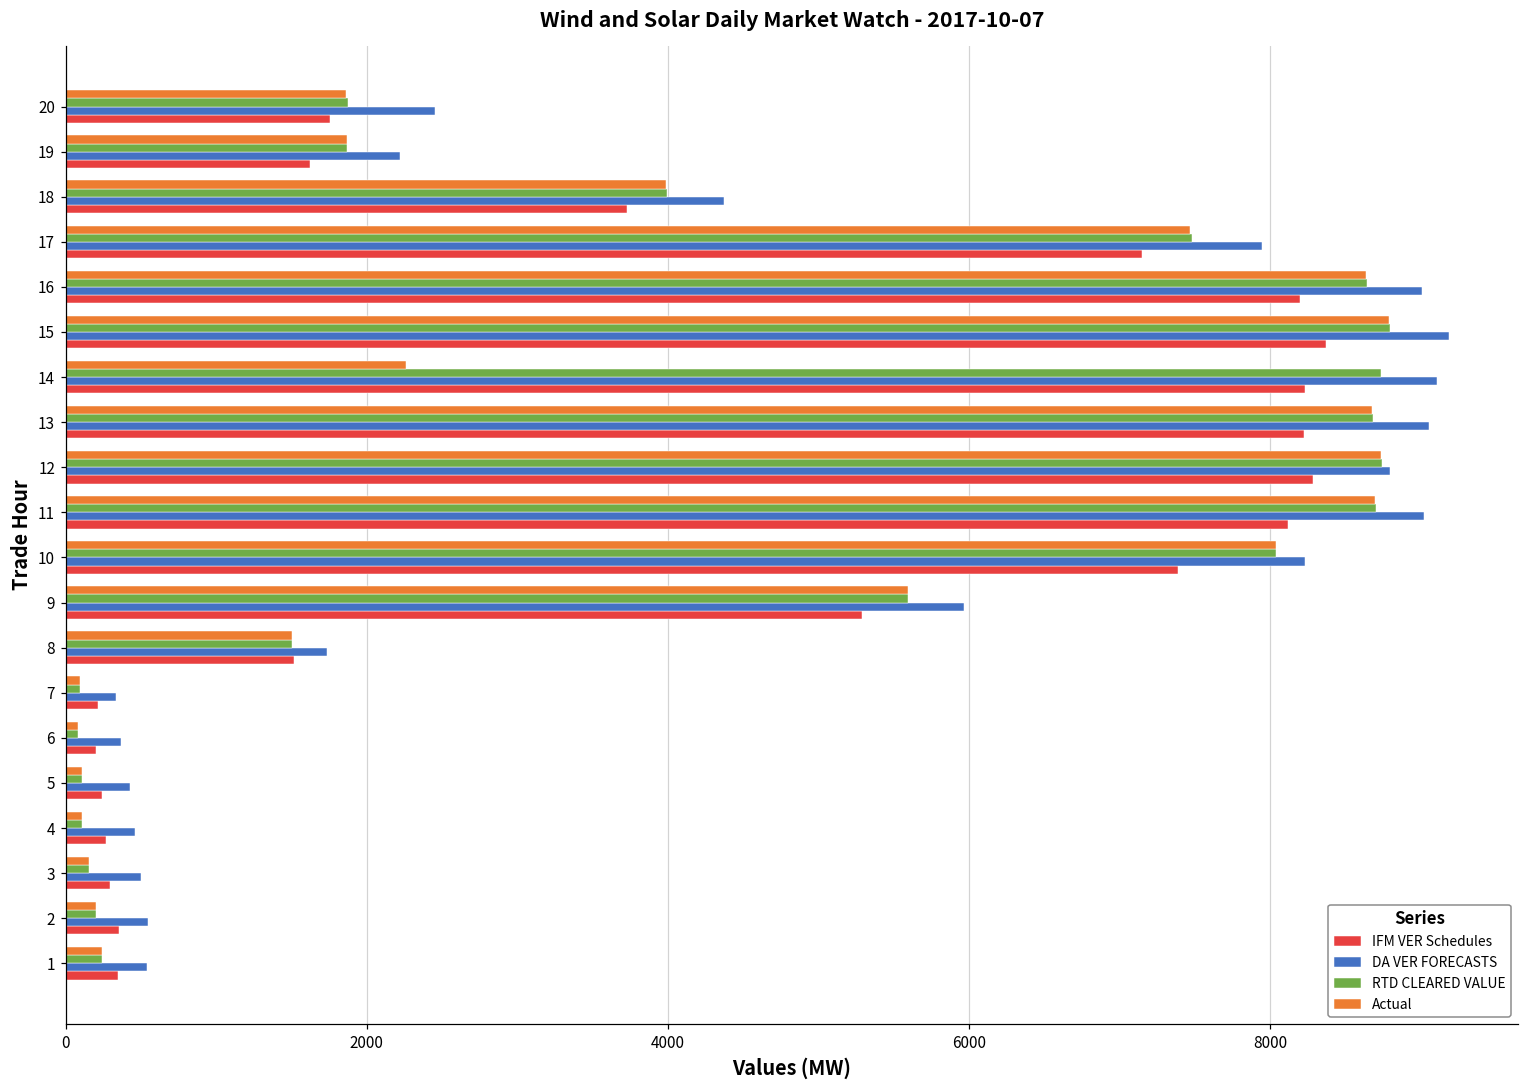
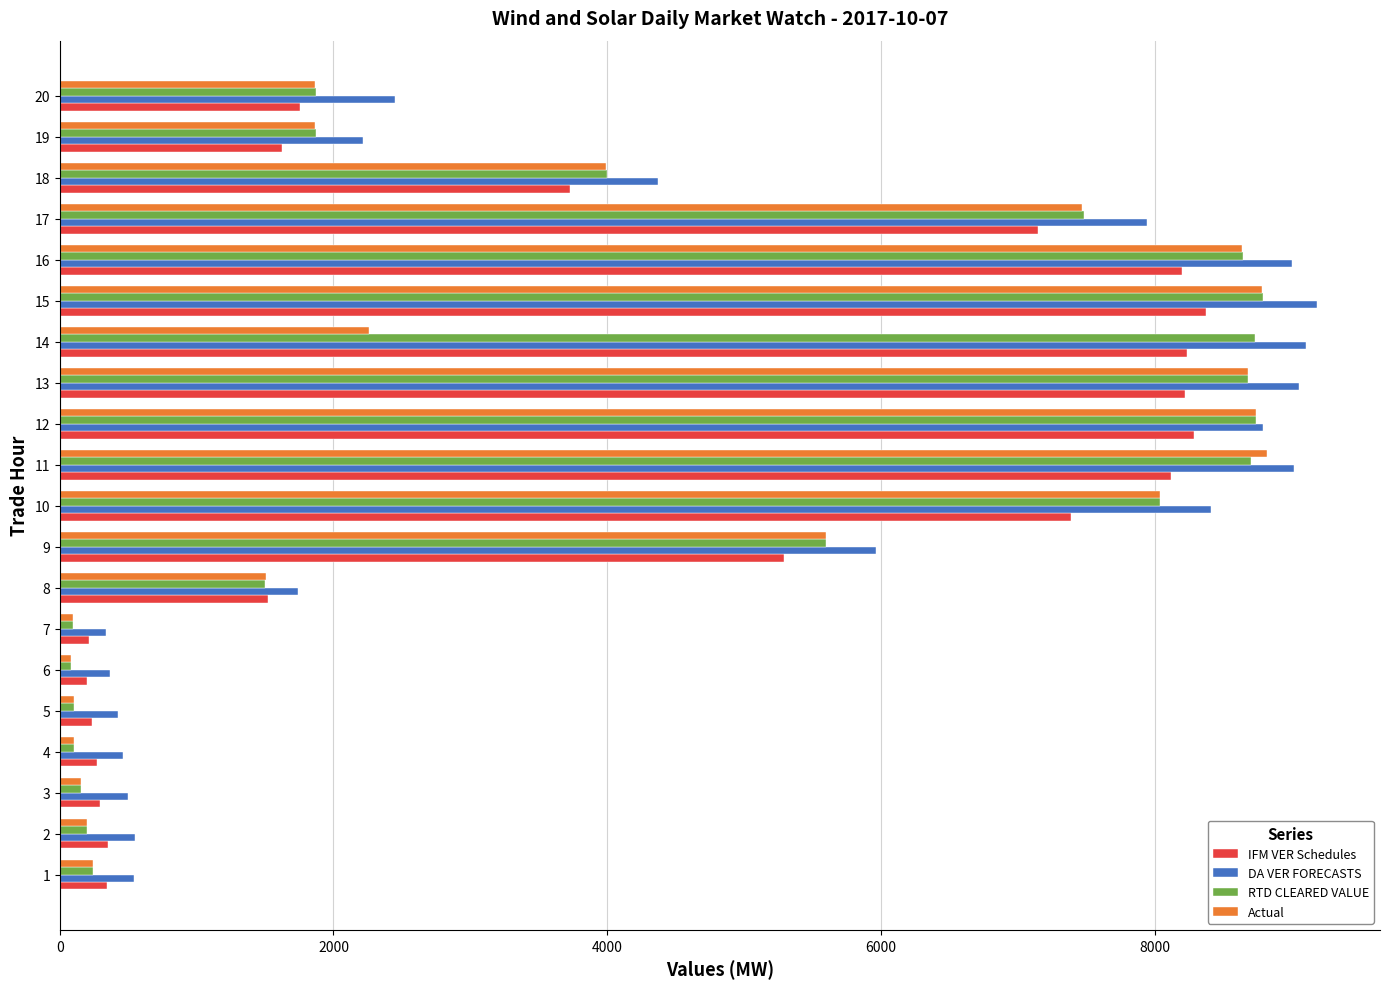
Actual, 11: 8700 -> 8830
DA VER FORECASTS, 10: 8230 -> 8410
